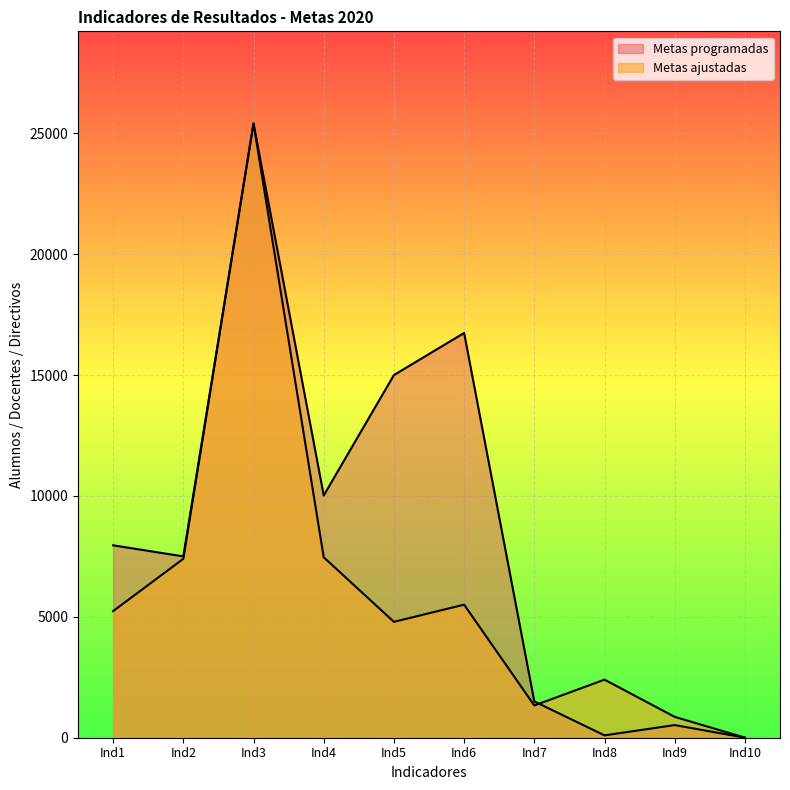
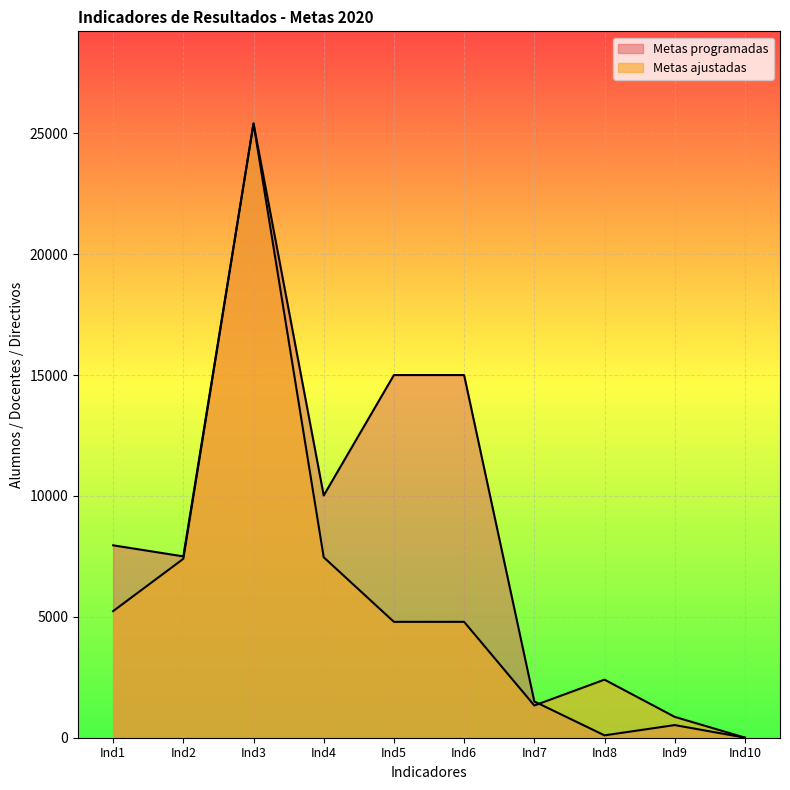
Metas programadas, Ind6: 16700 -> 15000
Metas ajustadas, Ind6: 5500 -> 4800
